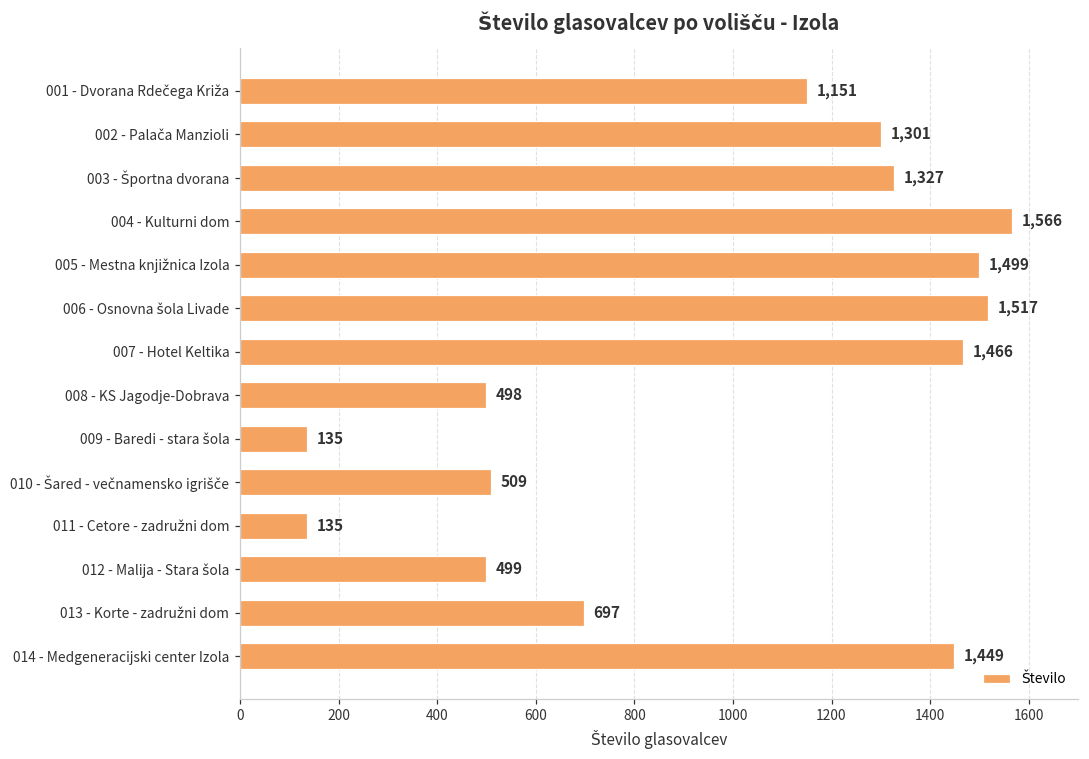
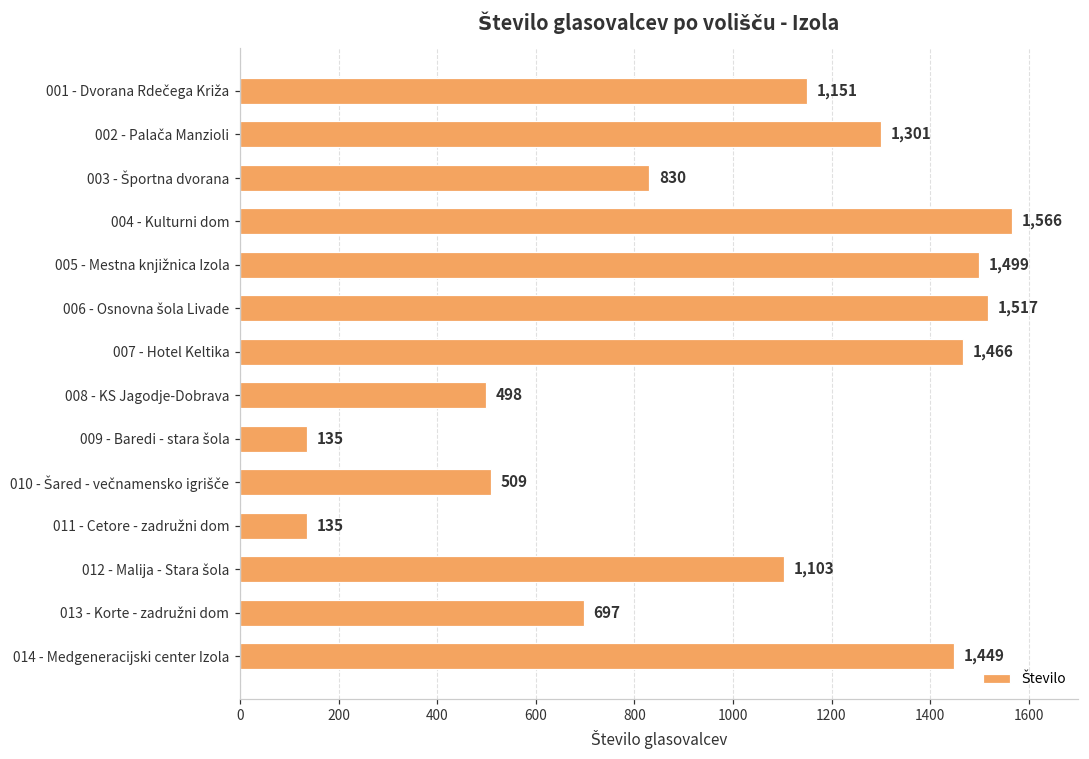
003 - Športna dvorana: 1,327 -> 830
012 - Malija - Stara šola: 499 -> 1,103
